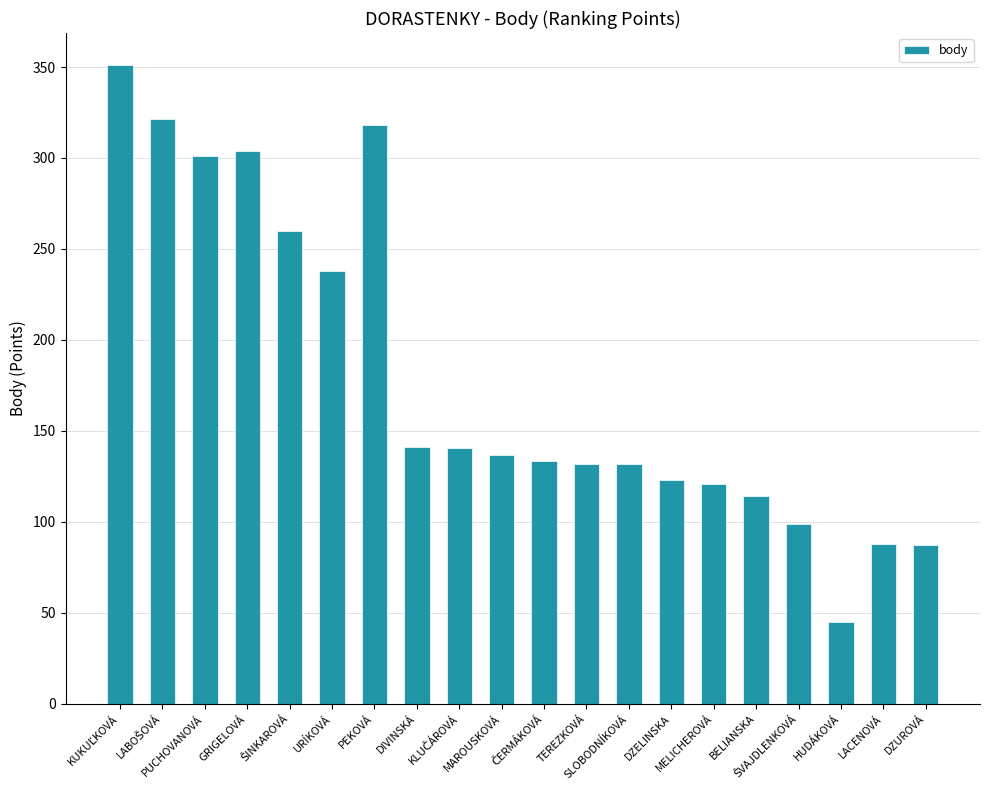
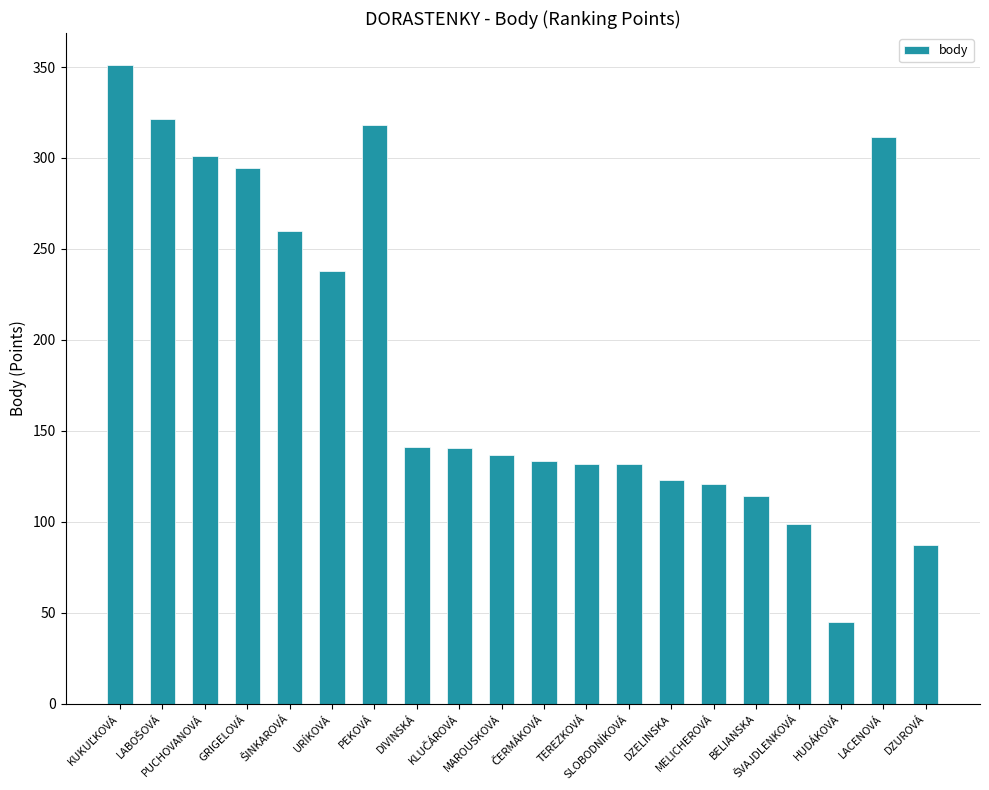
GRIGELOVÁ: 304 -> 295
LACENOVÁ: 88 -> 312
